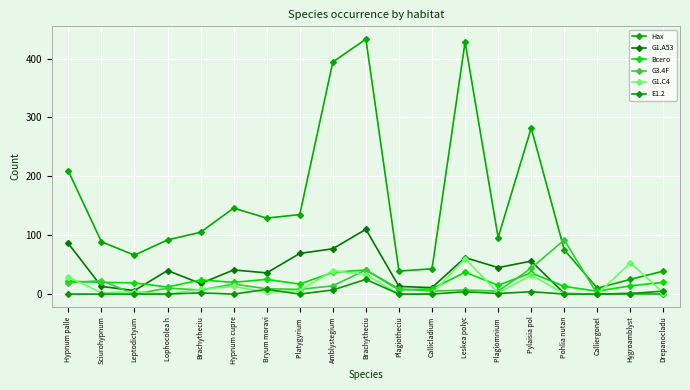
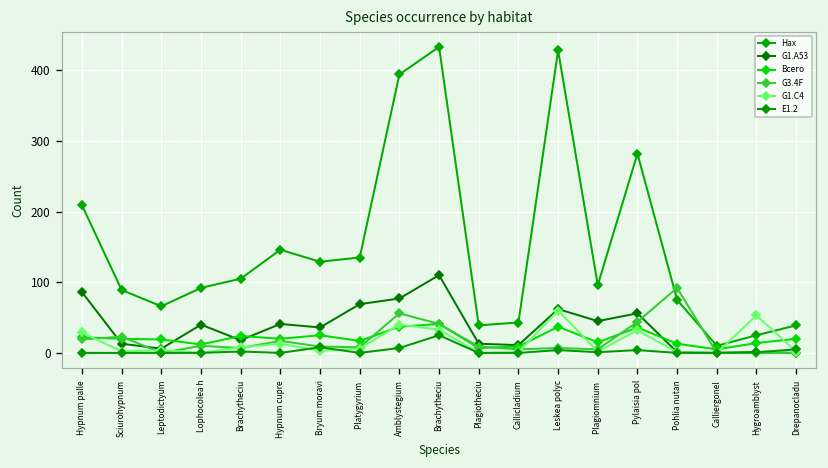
G3.4F, Amblystegium: 10 -> 60
